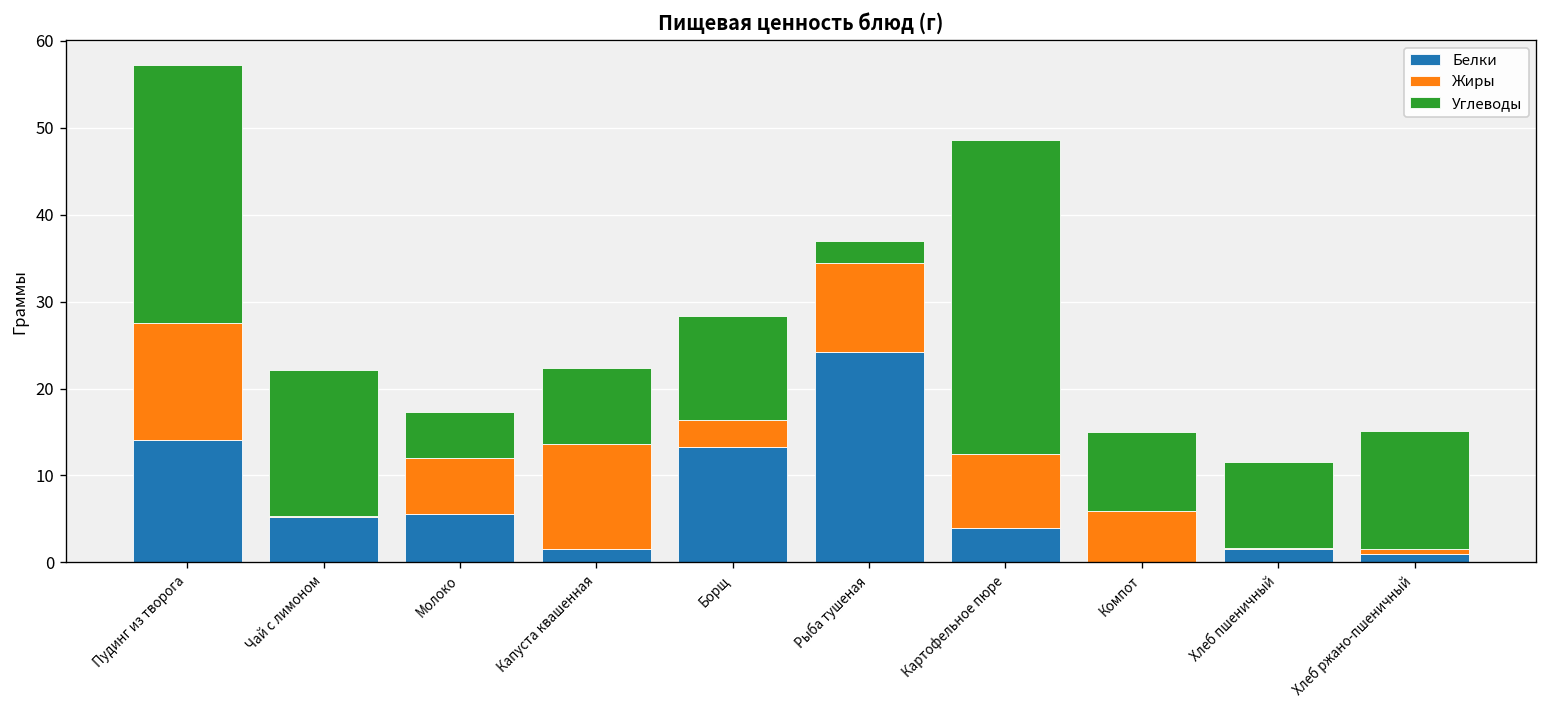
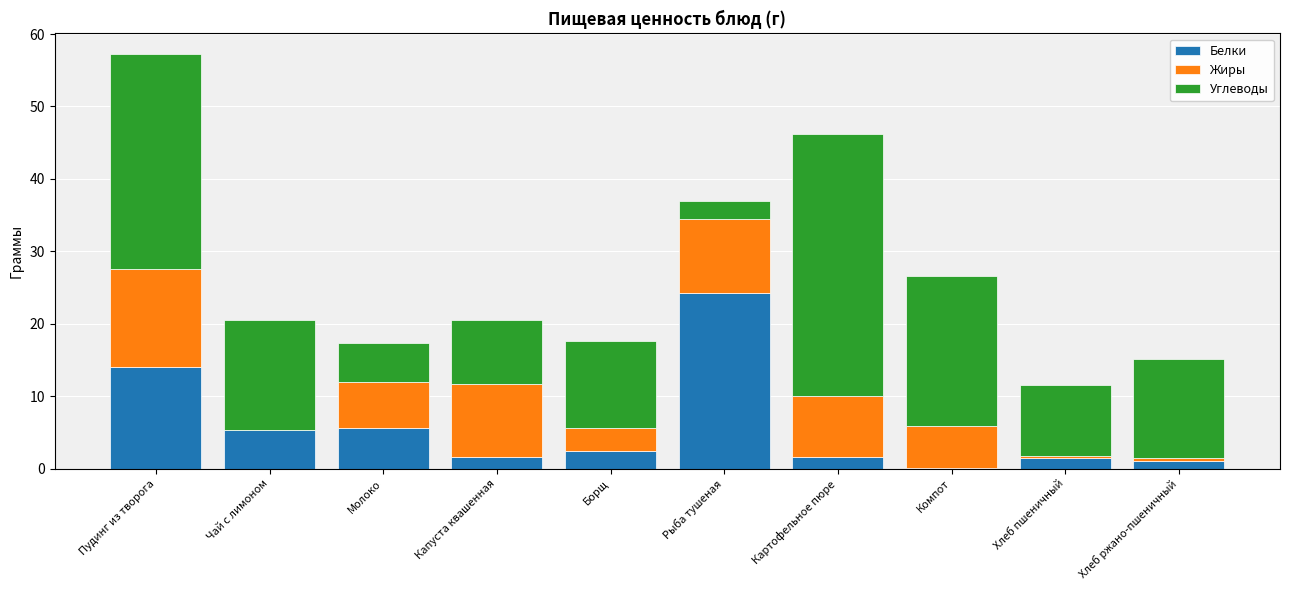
Углеводы, Чай с лимоном: 17 -> 15
Жиры, Капуста квашенная: 12 -> 10
Белки, Борщ: 13 -> 2
Белки, Картофельное пюре: 4 -> 2
Углеводы, Компот: 9 -> 21
